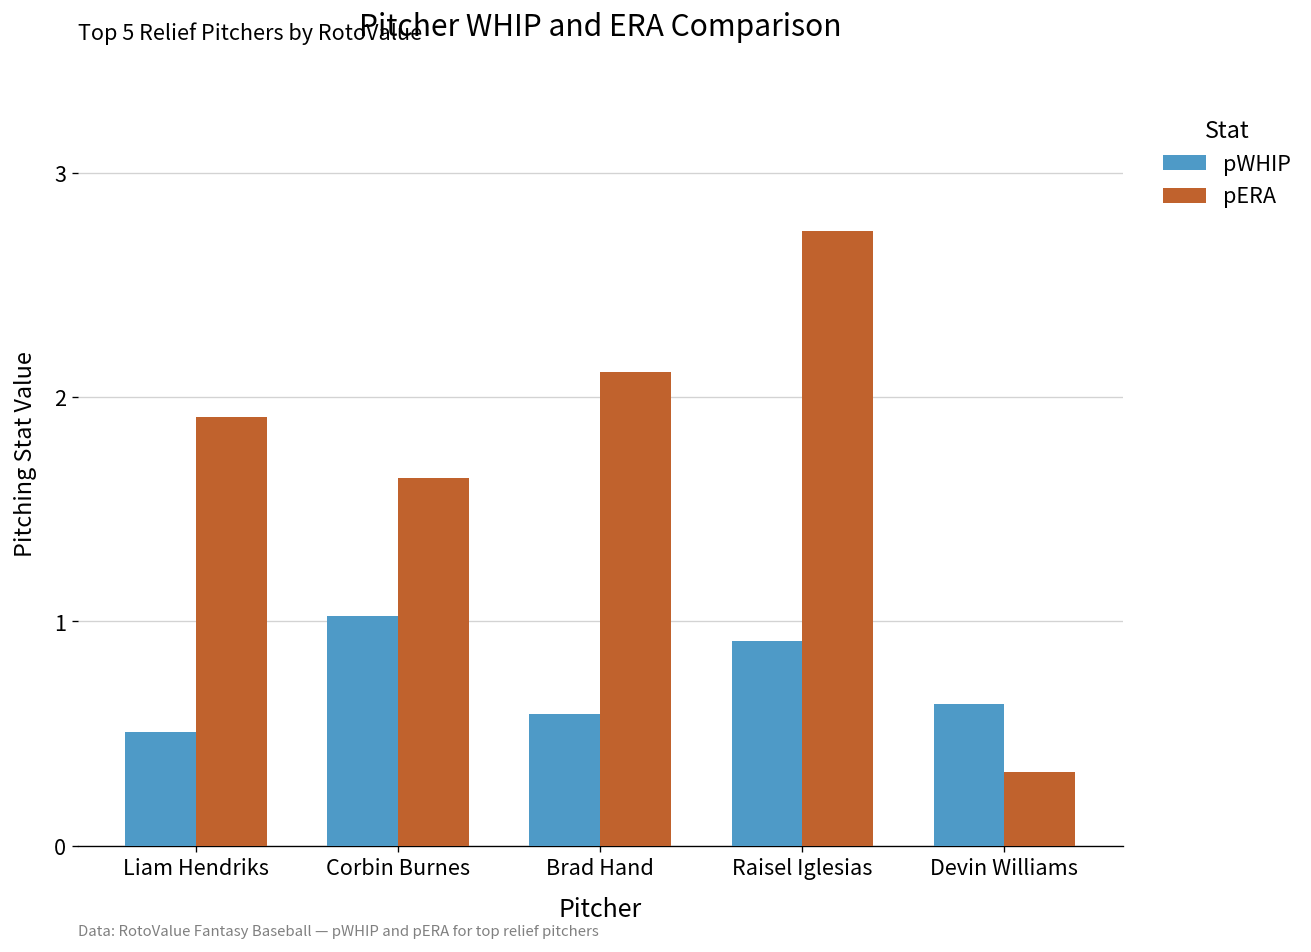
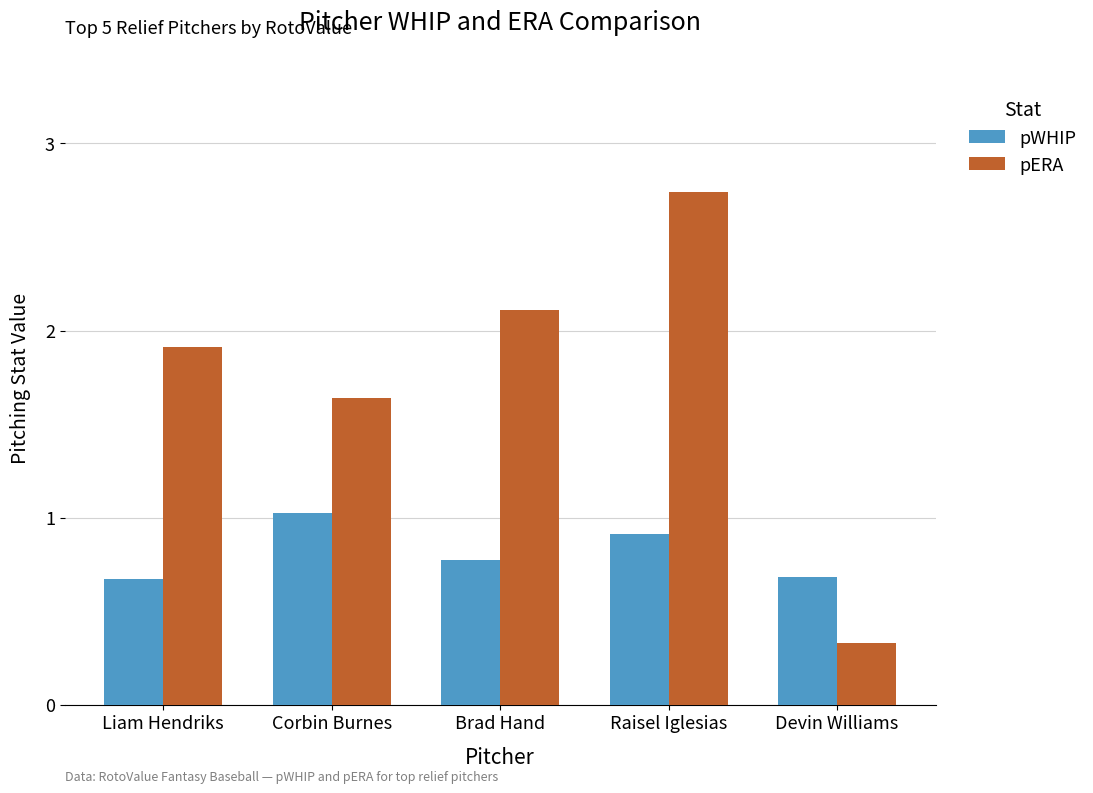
pWHIP, Liam Hendriks: 0.51 -> 0.67
pWHIP, Brad Hand: 0.59 -> 0.77
pWHIP, Devin Williams: 0.63 -> 0.68
